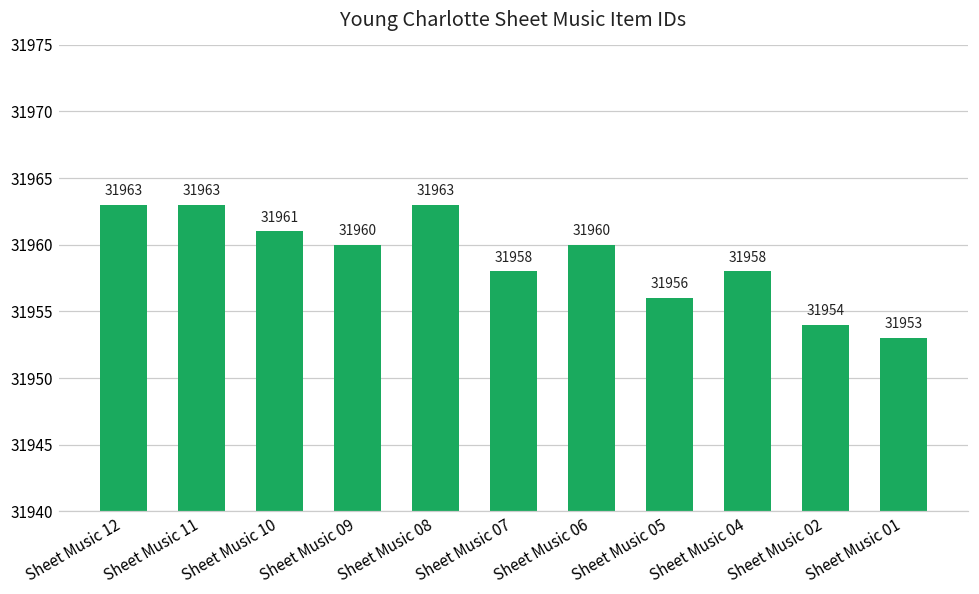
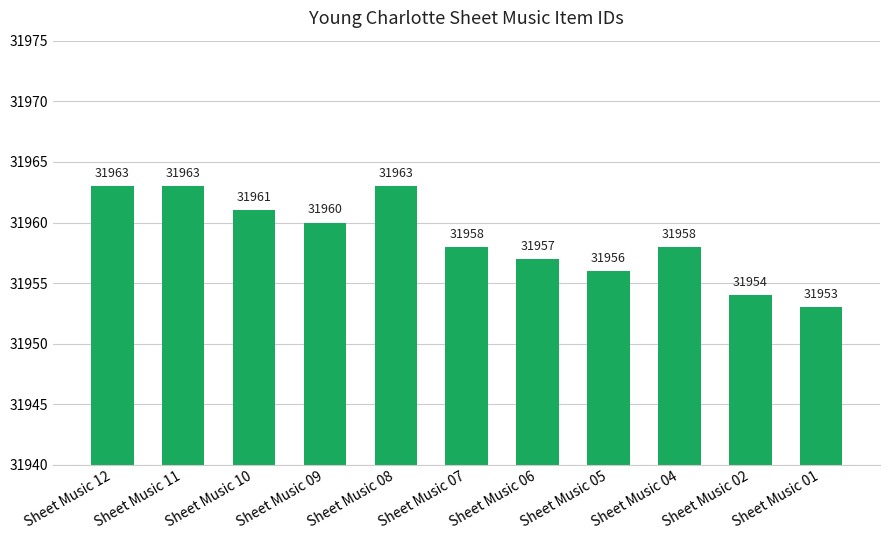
Sheet Music 06: 31960 -> 31957
